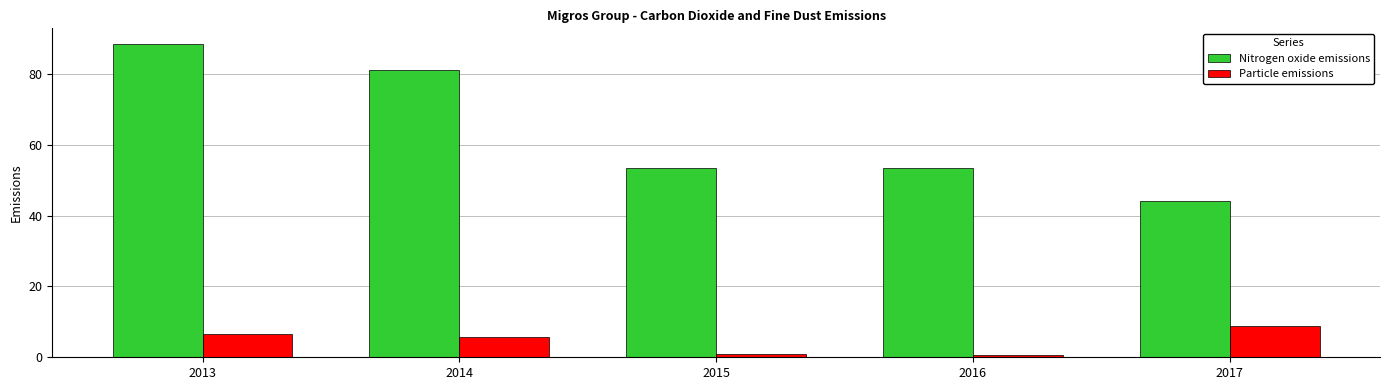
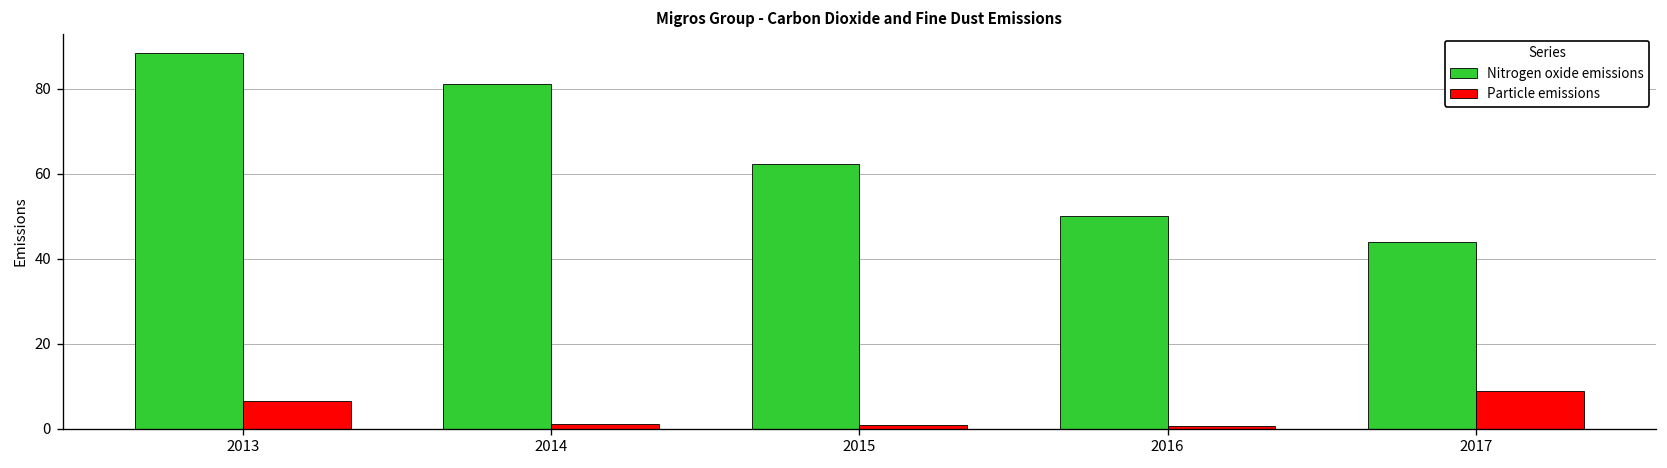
Particle emissions, 2014: 6 -> 1
Nitrogen oxide emissions, 2015: 53 -> 62
Nitrogen oxide emissions, 2016: 53 -> 50
